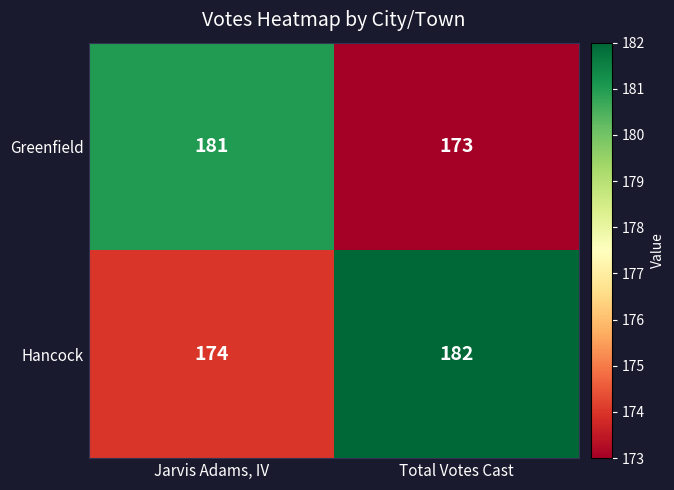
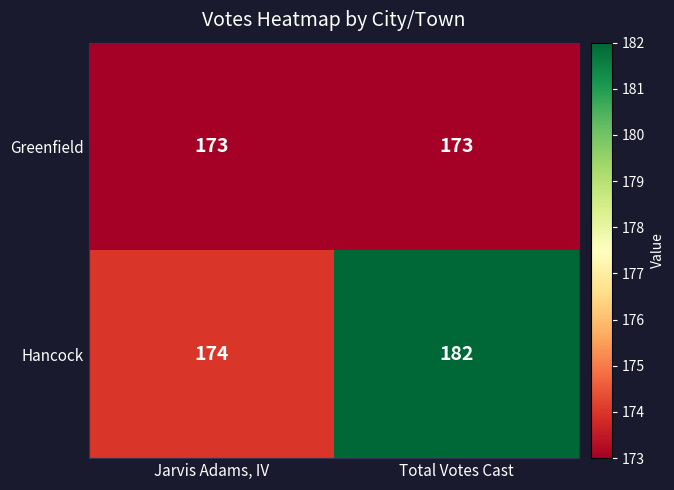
Greenfield, Jarvis Adams, IV: 181 -> 173
